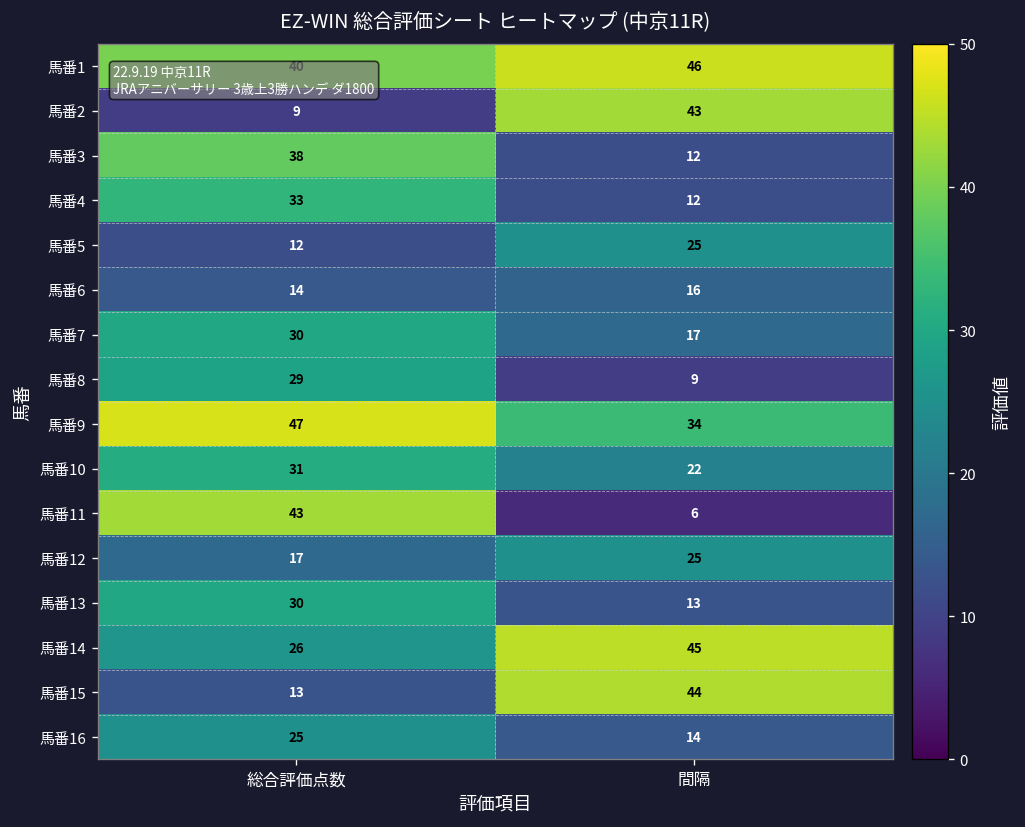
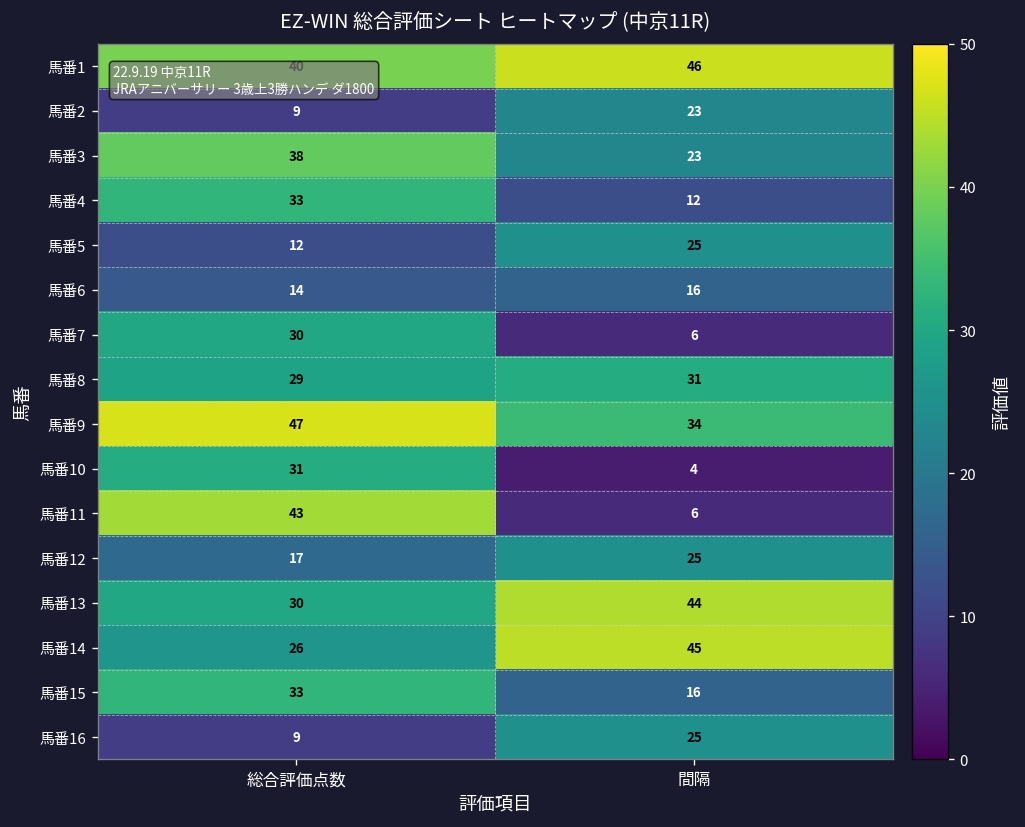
馬番2, 間隔: 43 -> 23
馬番3, 間隔: 12 -> 23
馬番7, 間隔: 17 -> 6
馬番8, 間隔: 9 -> 31
馬番10, 間隔: 22 -> 4
馬番13, 間隔: 13 -> 44
馬番15, 総合評価点数: 13 -> 33
馬番15, 間隔: 44 -> 16
馬番16, 総合評価点数: 25 -> 9
馬番16, 間隔: 14 -> 25
